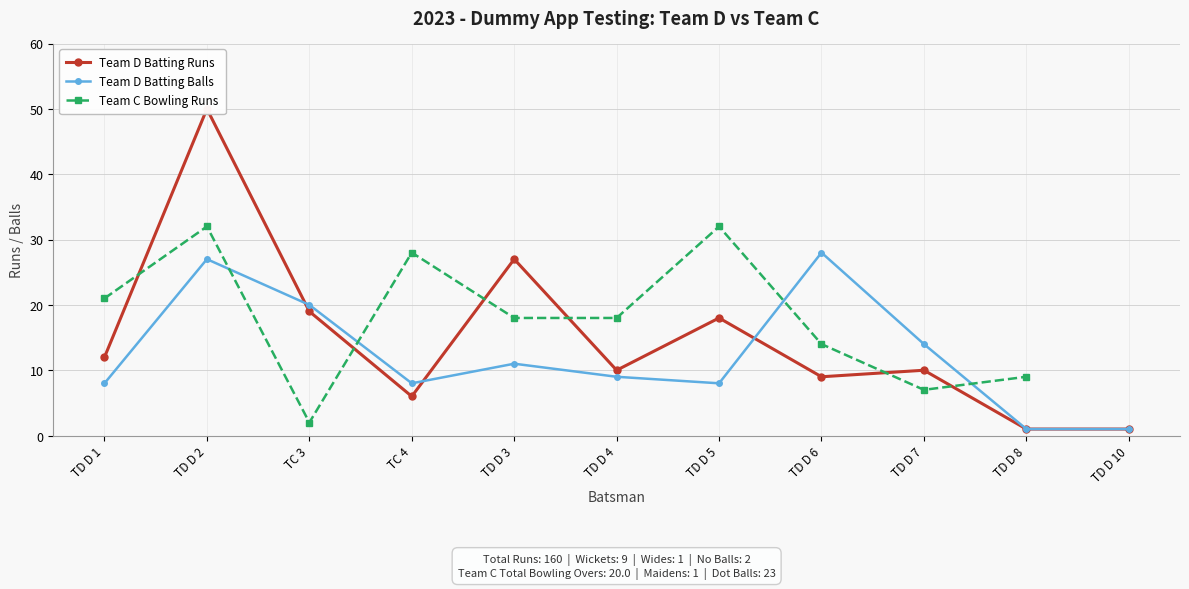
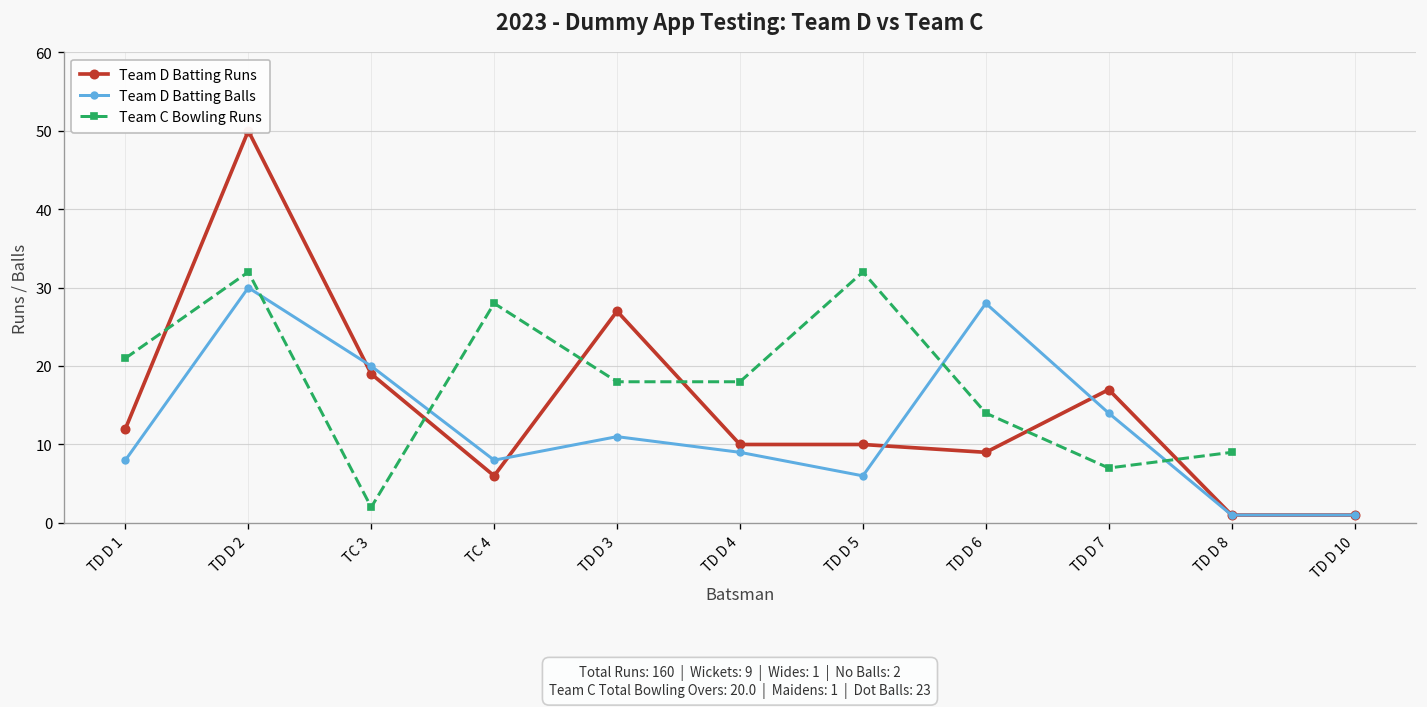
Team D Batting Balls, TD D 2: 27 -> 30
Team D Batting Runs, TD D 5: 18 -> 10
Team D Batting Balls, TD D 5: 8 -> 6
Team D Batting Runs, TD D 7: 10 -> 17
